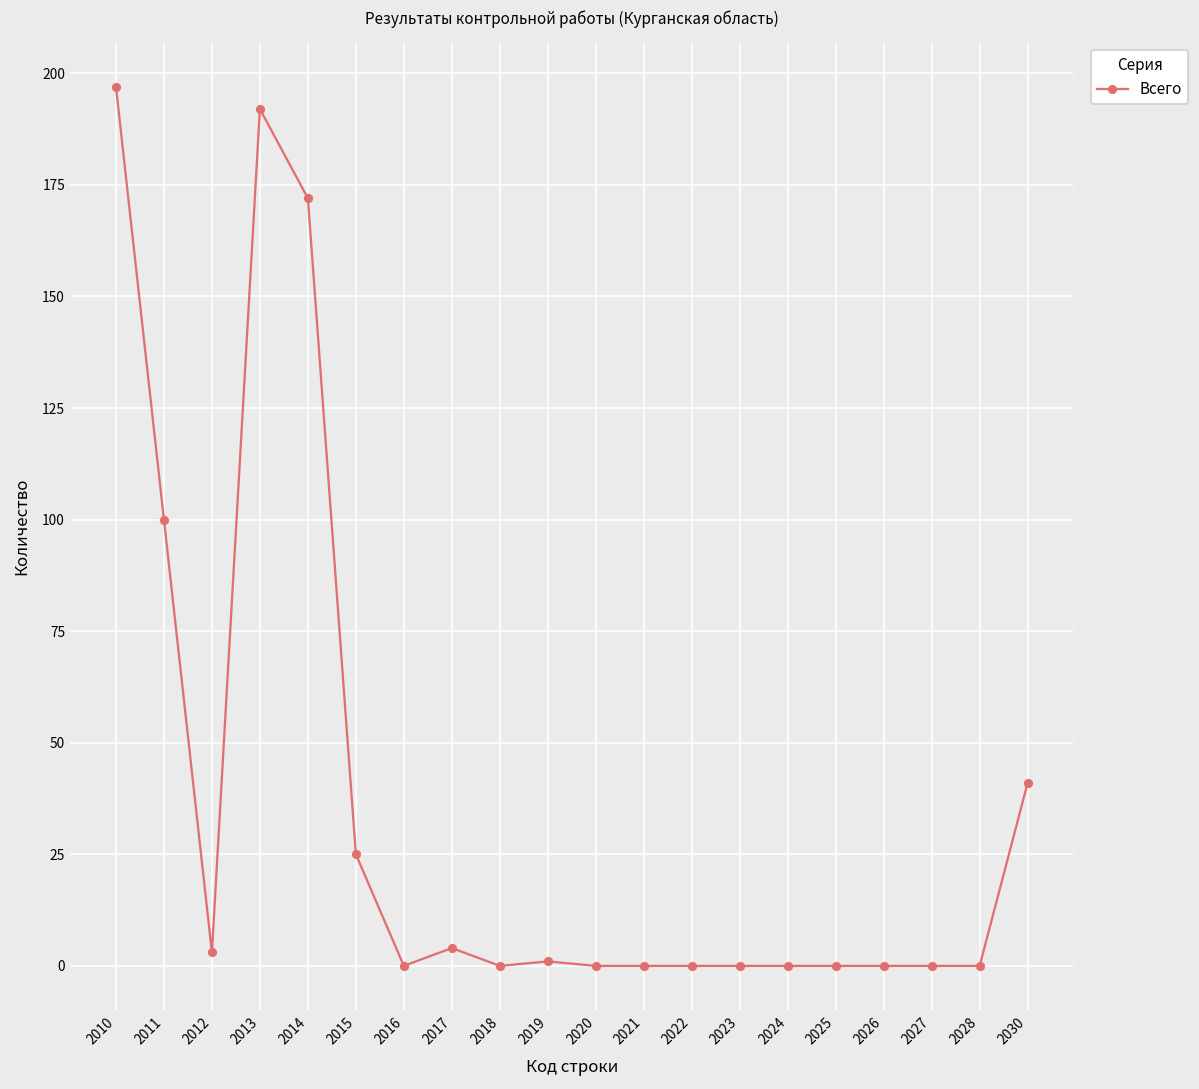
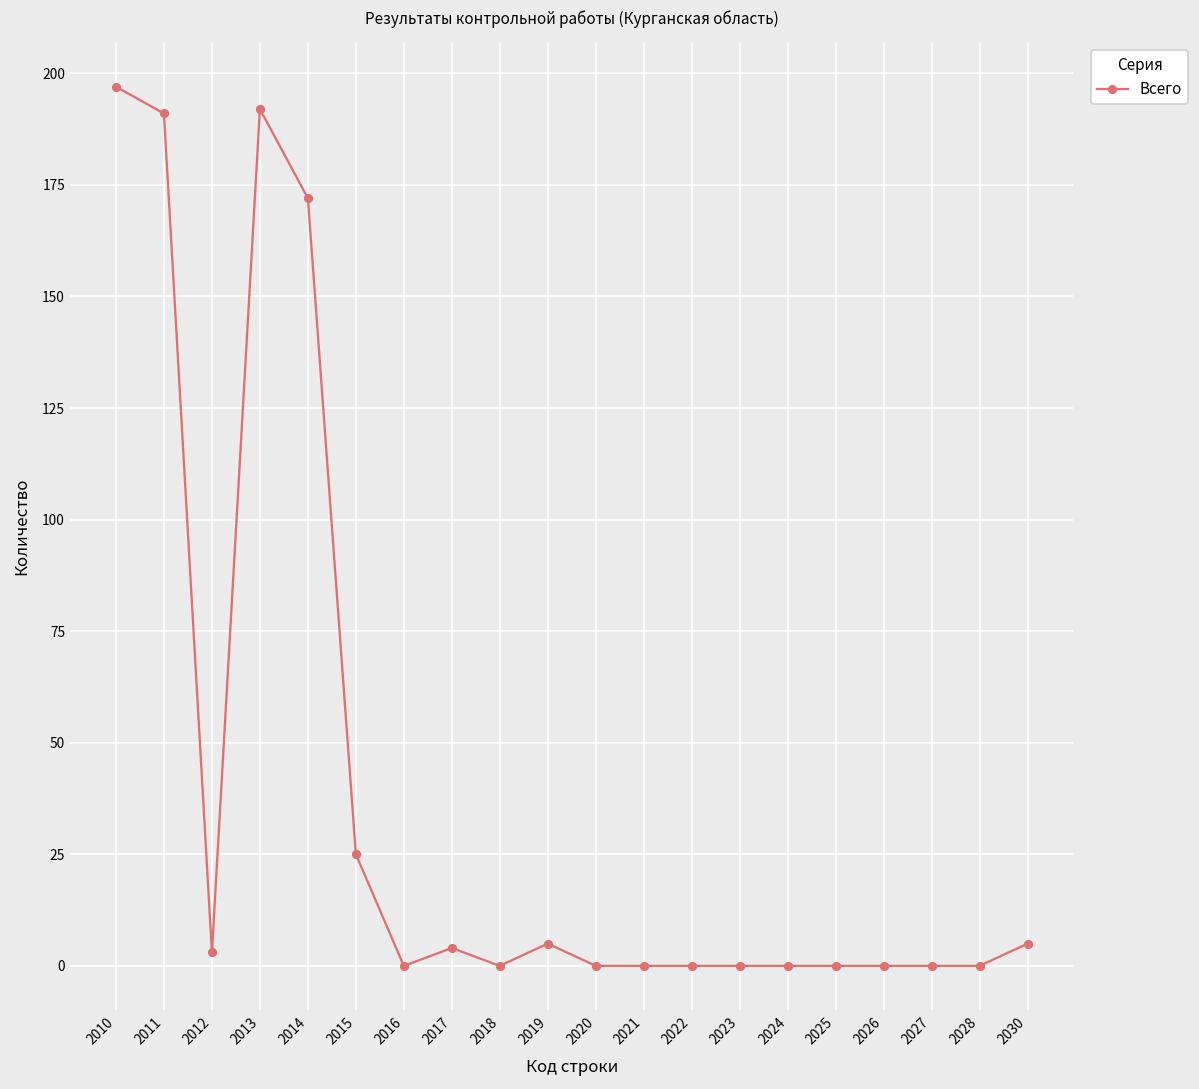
2011: 100 -> 191
2019: 1 -> 5
2030: 41 -> 5
